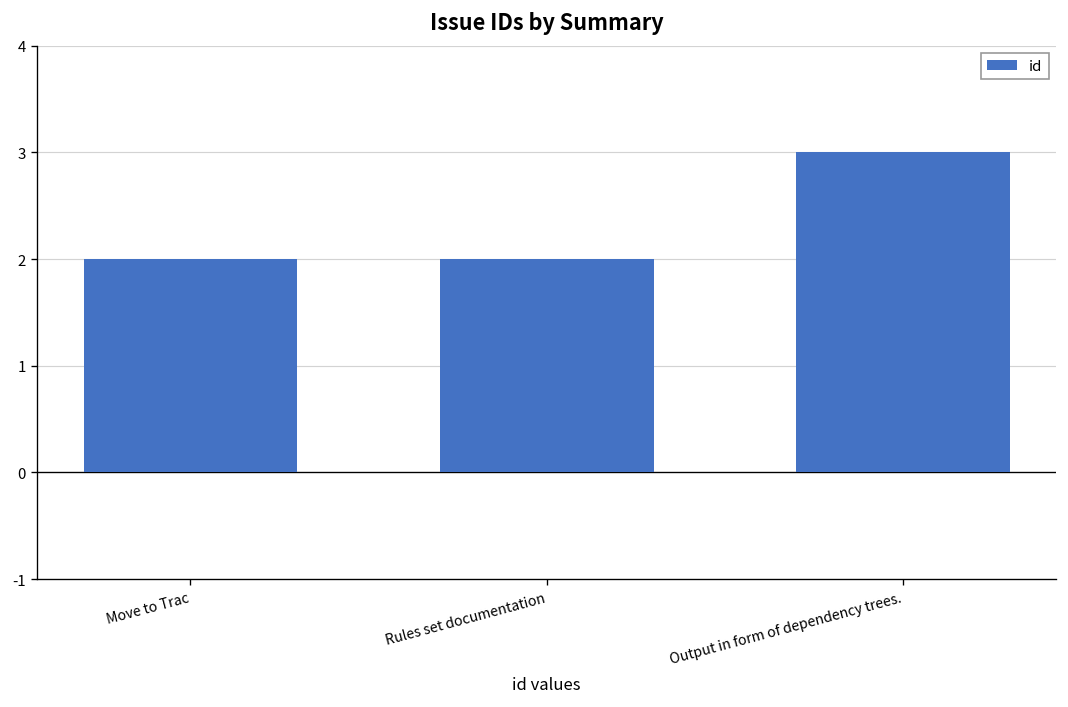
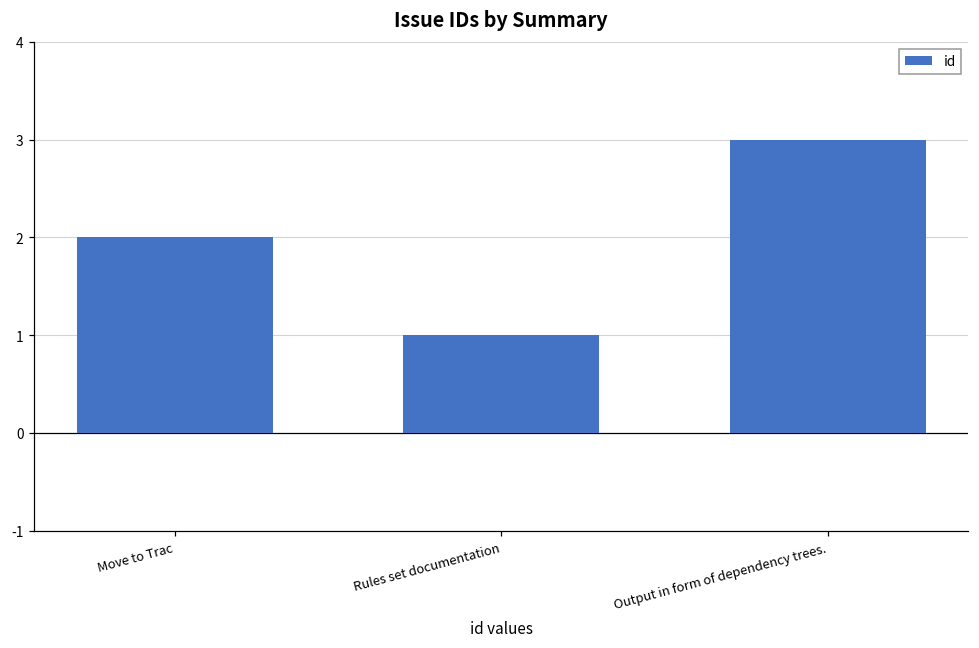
Rules set documentation: 2 -> 1
